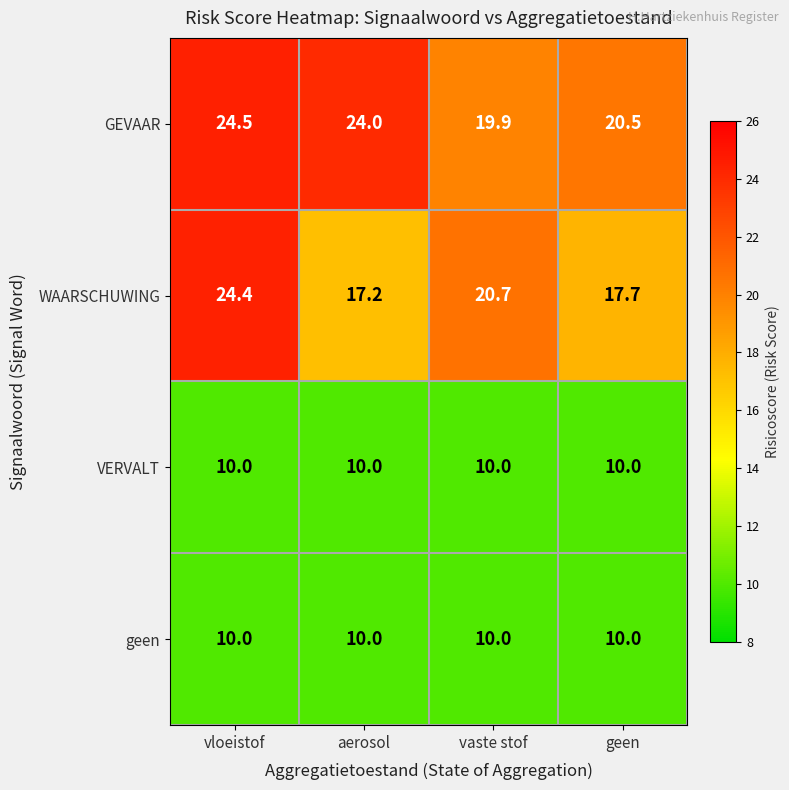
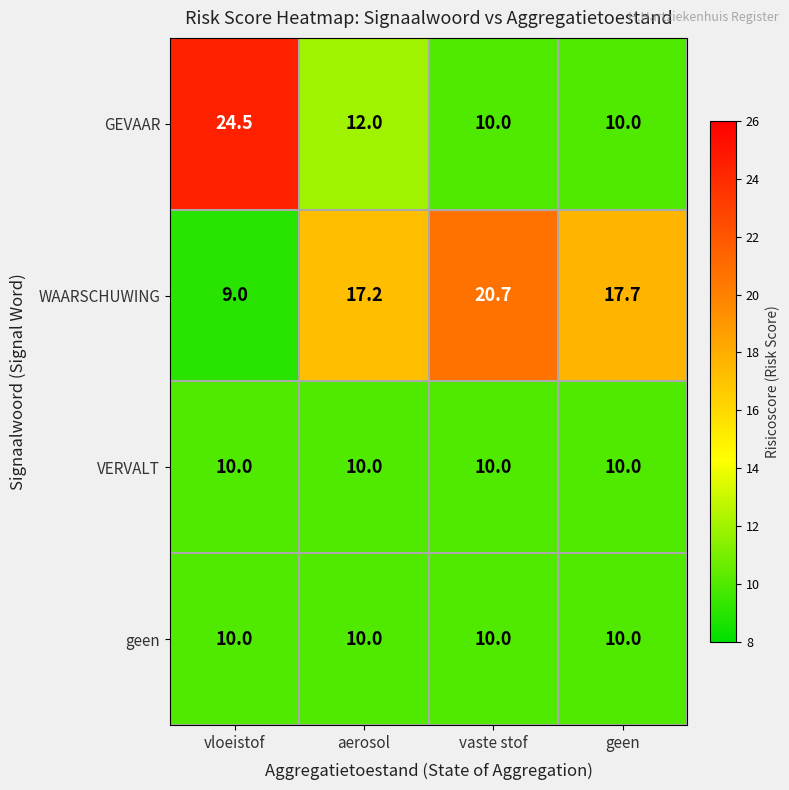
GEVAAR, aerosol: 24.0 -> 12.0
GEVAAR, vaste stof: 19.9 -> 10.0
GEVAAR, geen: 20.5 -> 10.0
WAARSCHUWING, vloeistof: 24.4 -> 9.0
